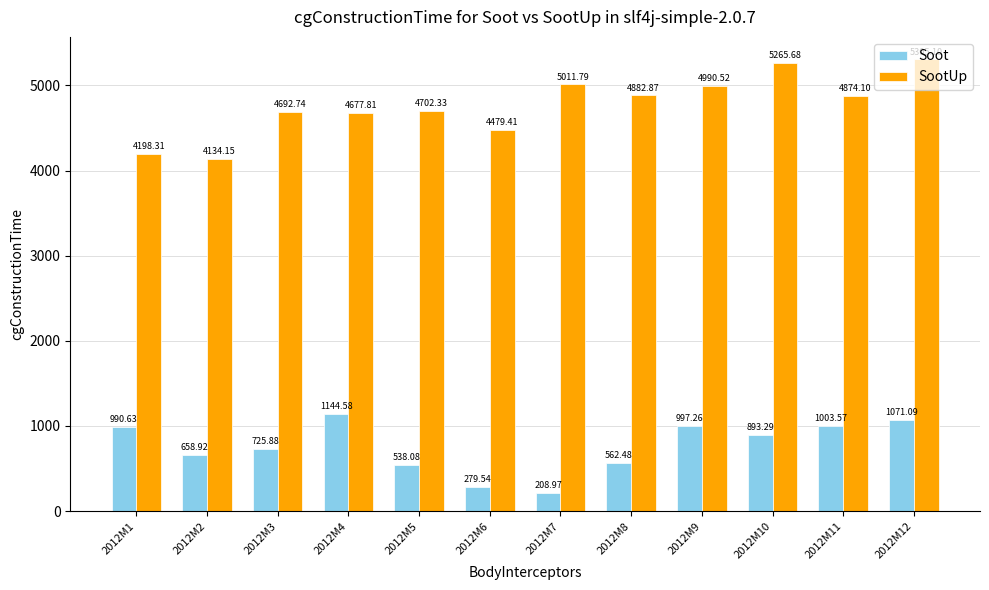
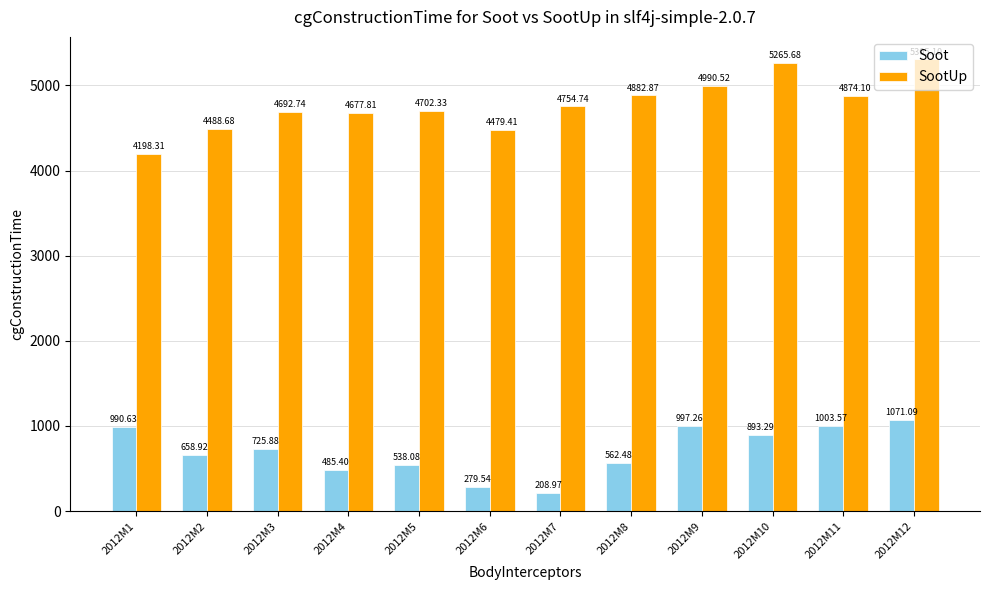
SootUp, 2012M2: 4134.15 -> 4488.68
Soot, 2012M4: 1144.58 -> 485.40
SootUp, 2012M7: 5011.79 -> 4754.74
